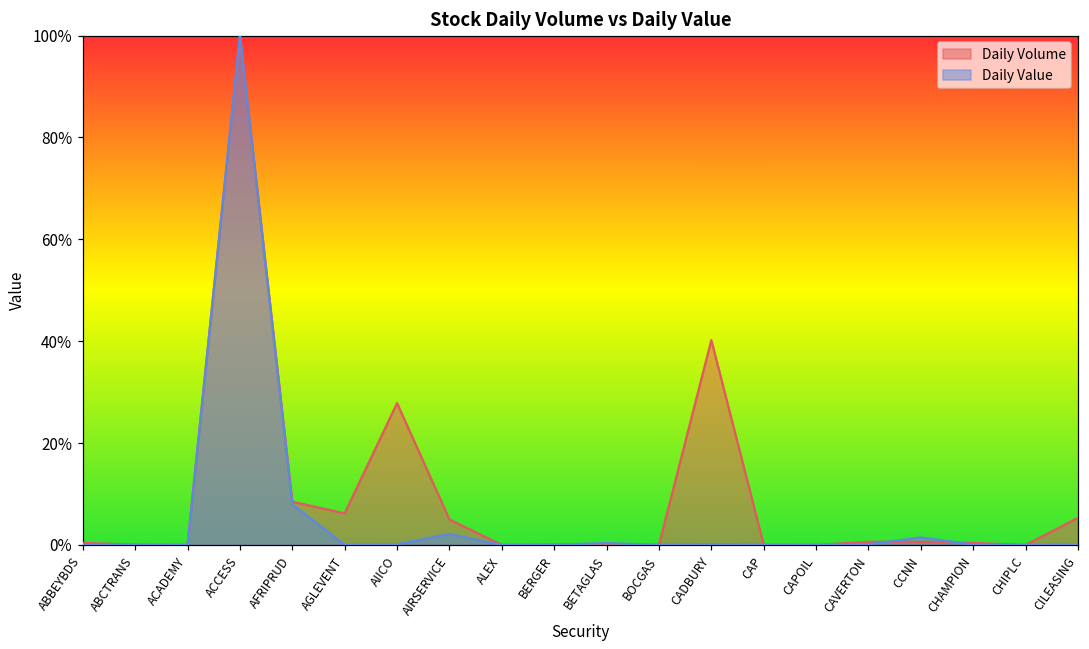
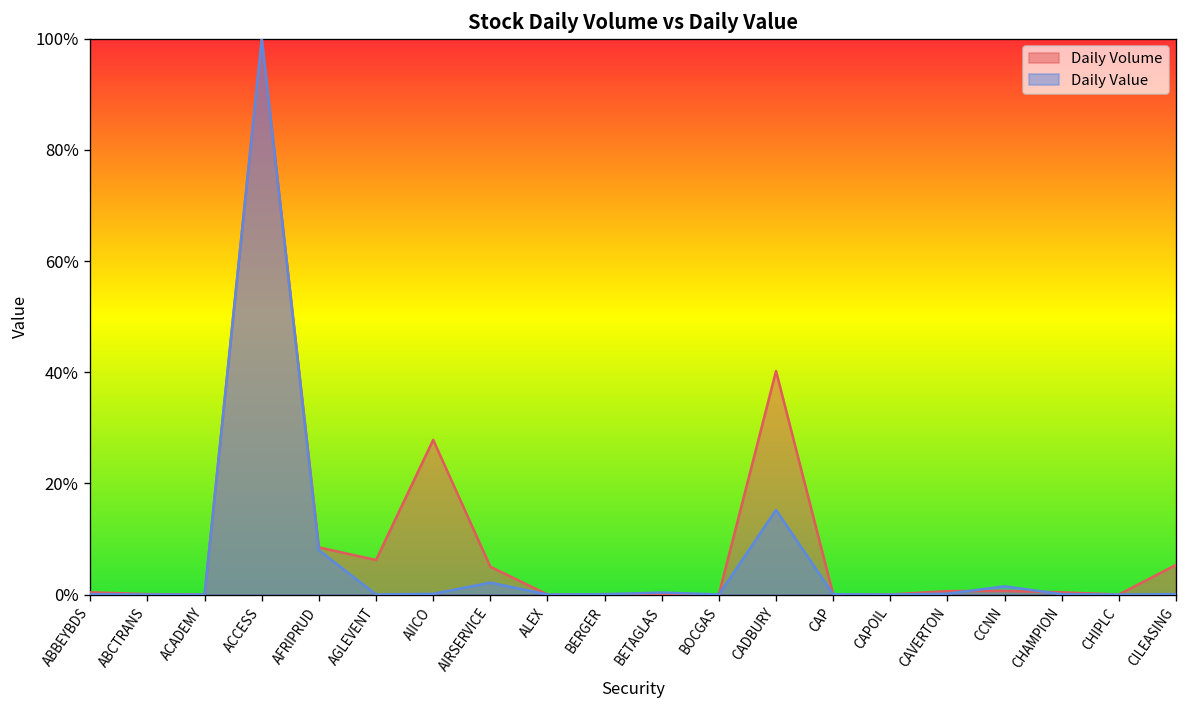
Daily Value, CADBURY: 0% -> 15%
